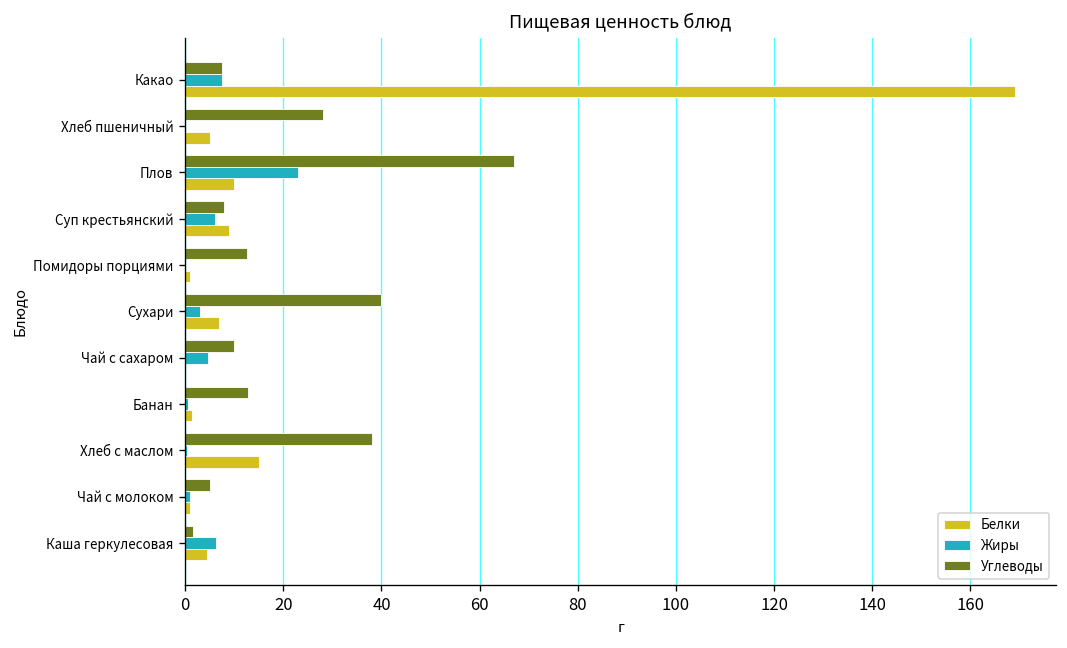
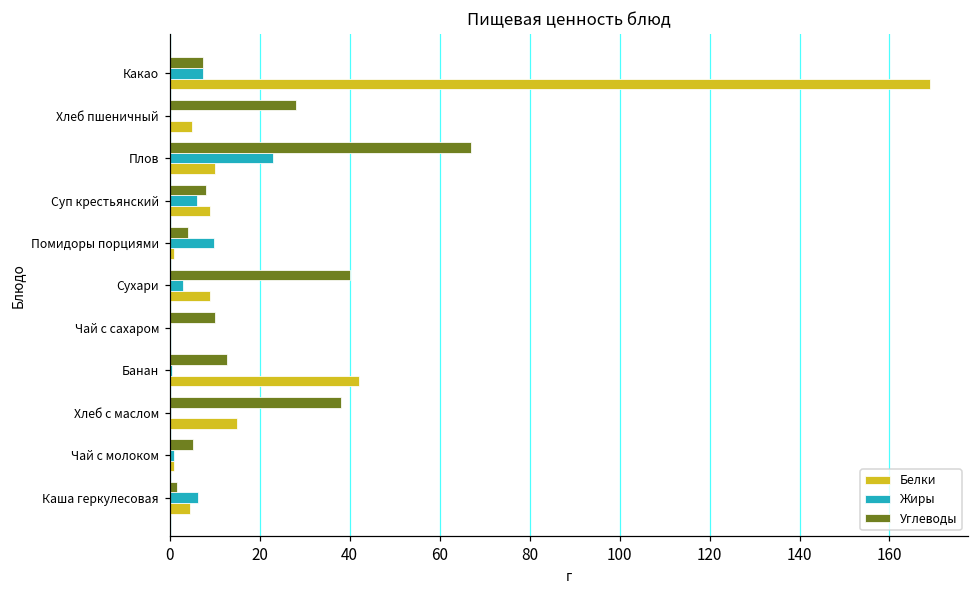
Углеводы, Помидоры порциями: 13 -> 4
Жиры, Помидоры порциями: 0 -> 10
Белки, Сухари: 7 -> 9
Жиры, Чай с сахаром: 5 -> 0
Белки, Банан: 2 -> 42
